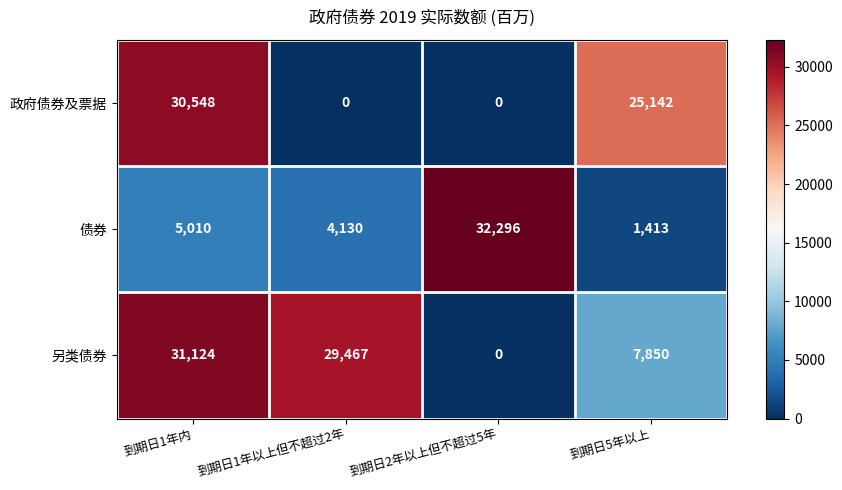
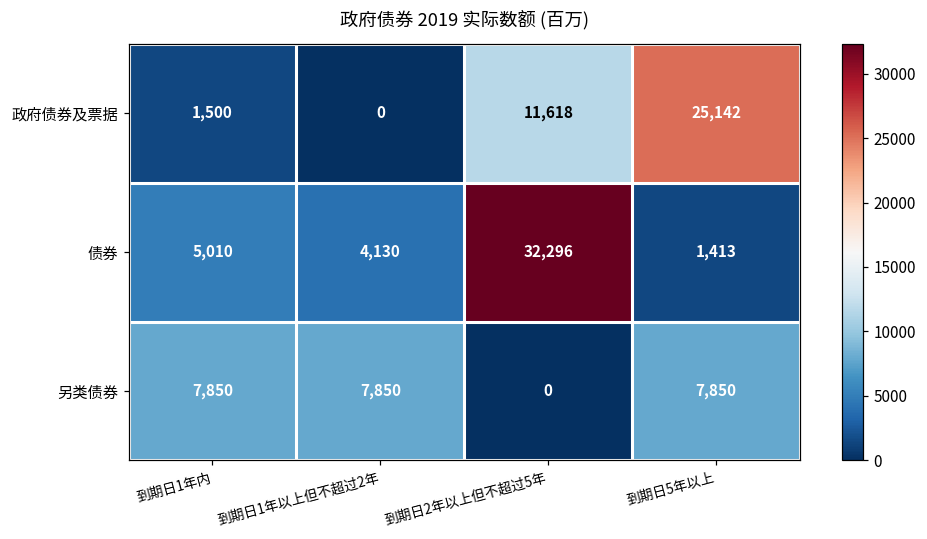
政府债券及票据, 到期日1年内: 30,548 -> 1,500
政府债券及票据, 到期日2年以上但不超过5年: 0 -> 11,618
另类债券, 到期日1年内: 31,124 -> 7,850
另类债券, 到期日1年以上但不超过2年: 29,467 -> 7,850
